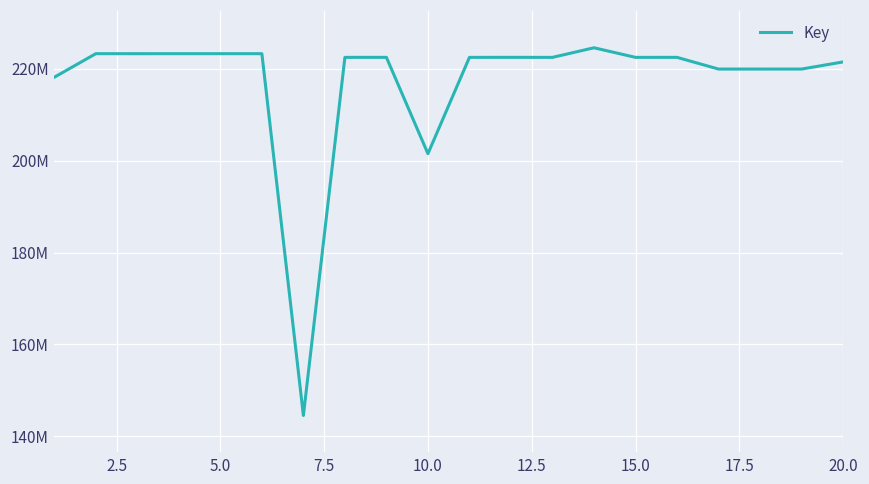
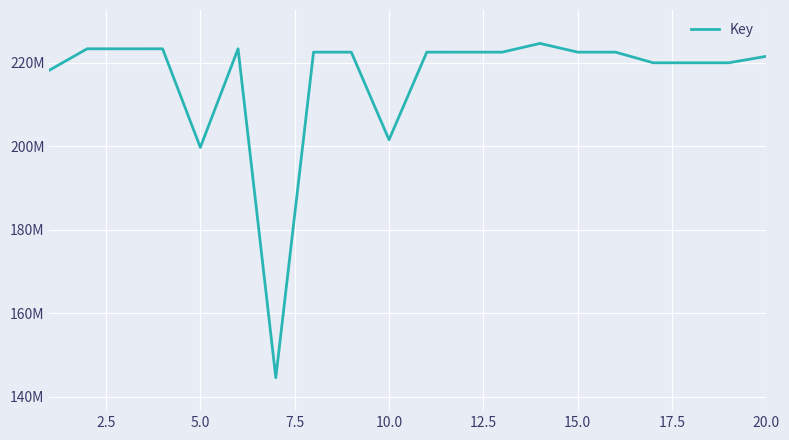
5.0: 223000000 -> 200000000
